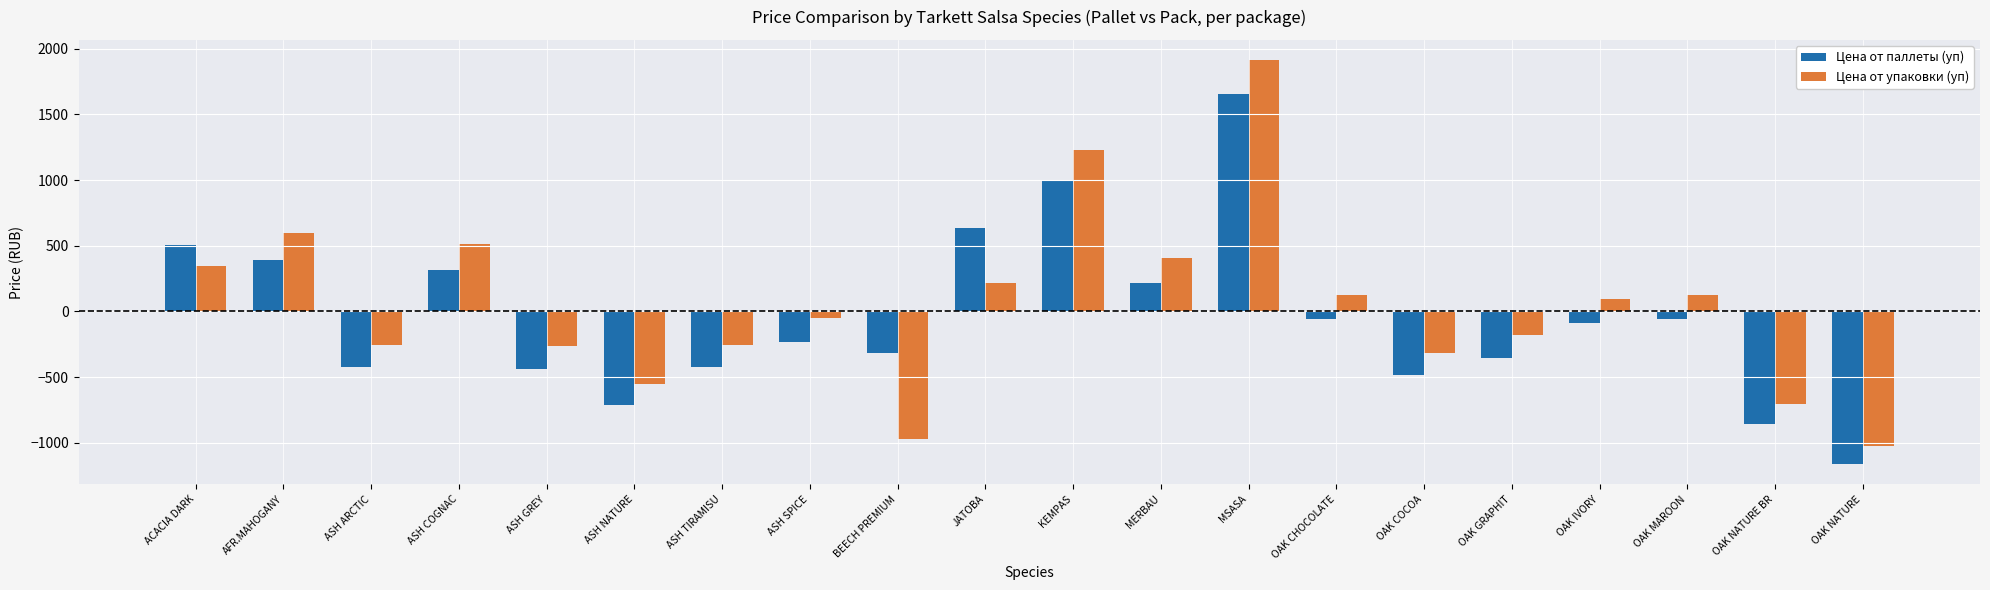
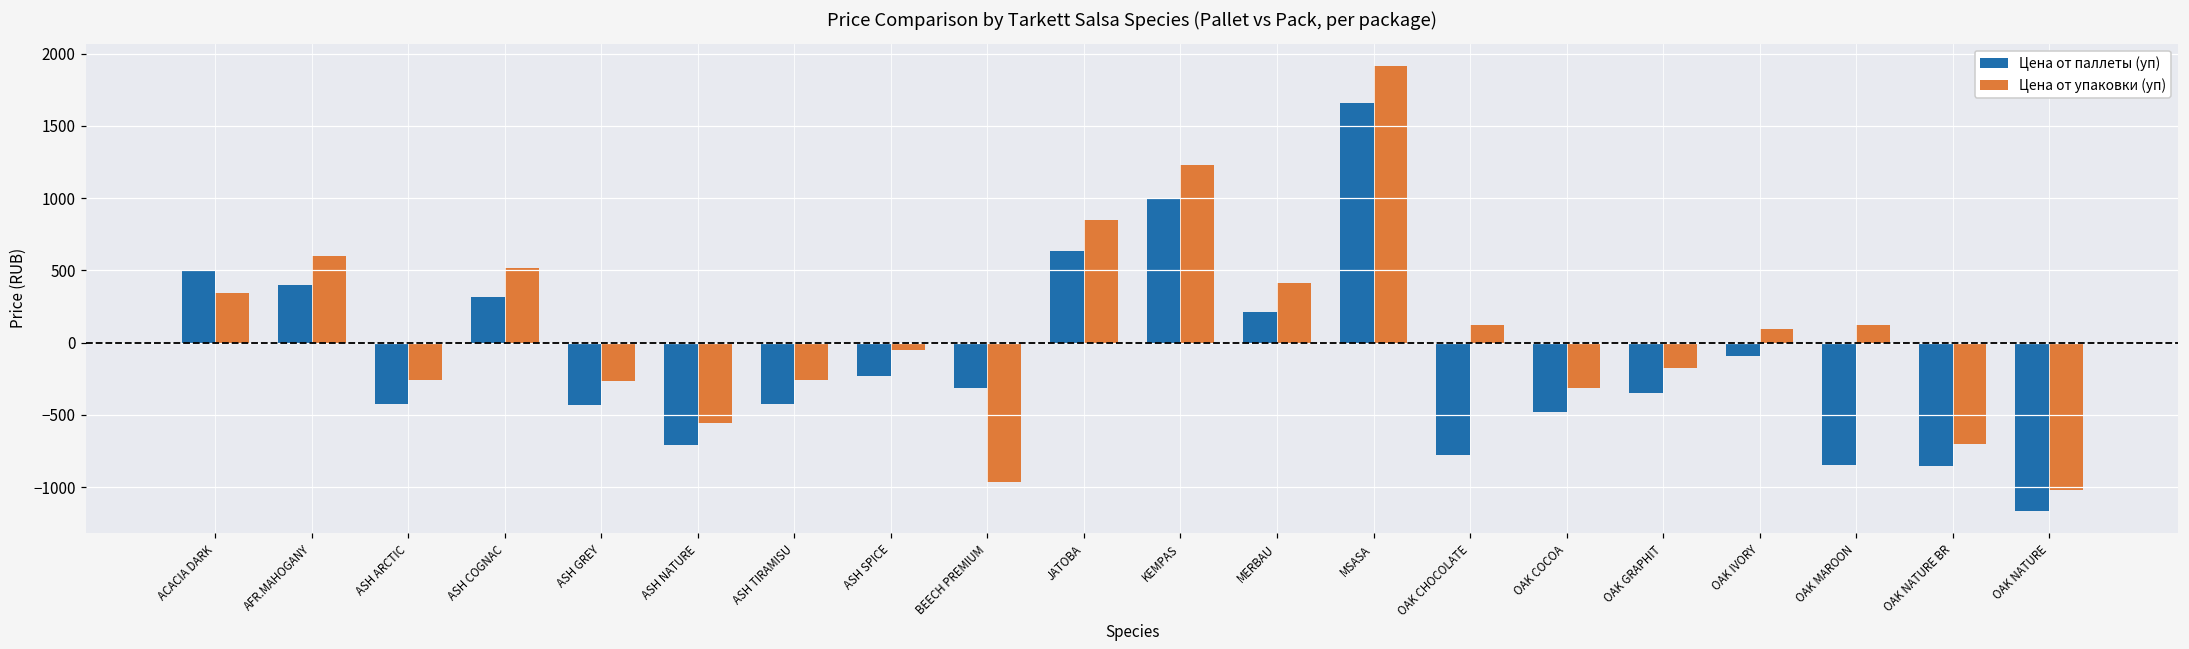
Цена от упаковки (уп), JATOBA: 220 -> 850
Цена от паллеты (уп), OAK CHOCOLATE: -60 -> -780
Цена от паллеты (уп), OAK MAROON: -60 -> -850
